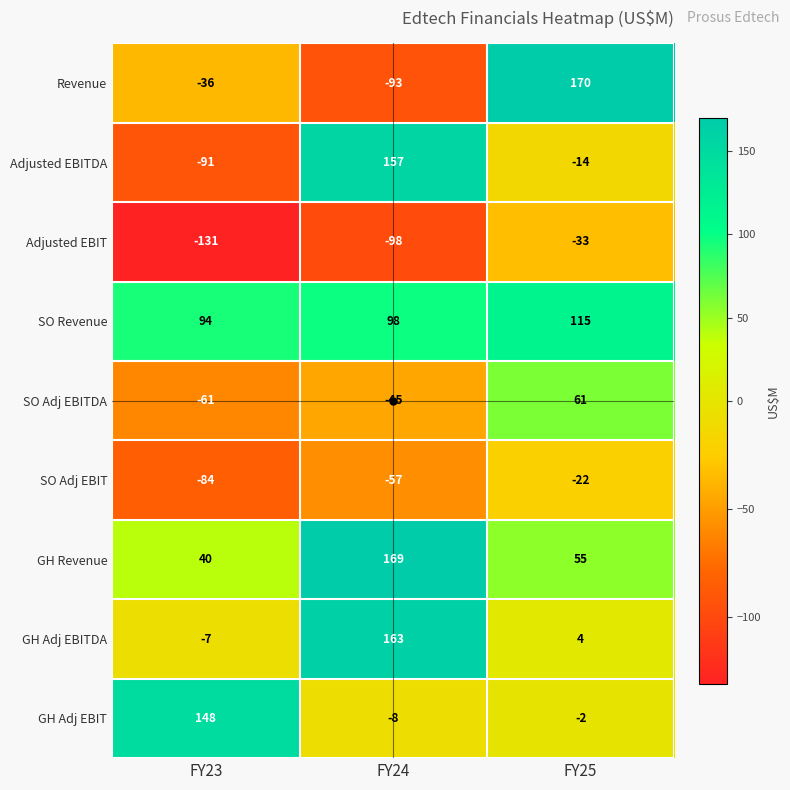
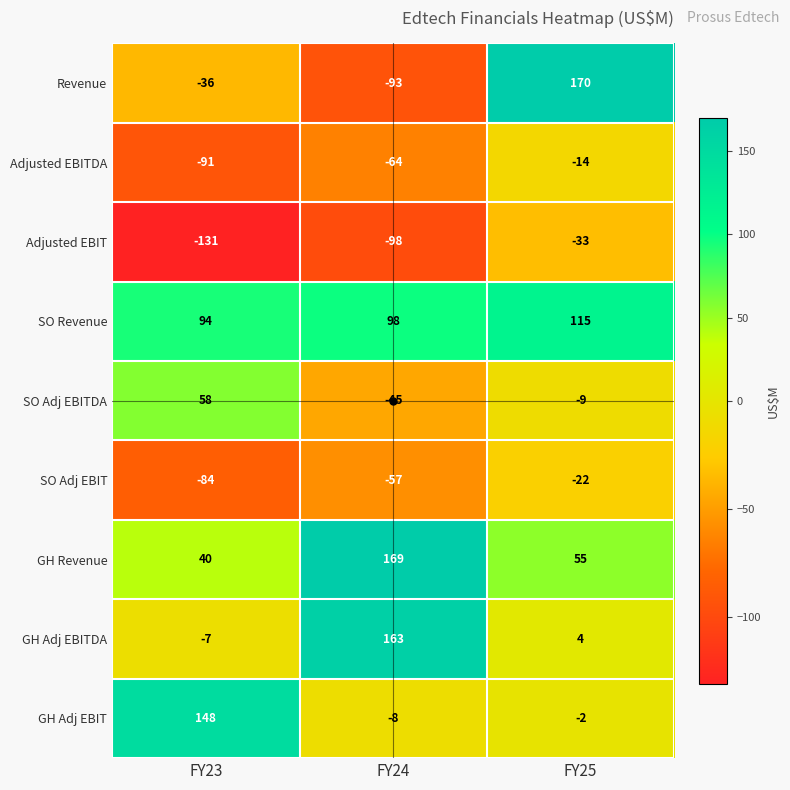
Adjusted EBITDA, FY24: 157 -> -64
SO Adj EBITDA, FY23: -61 -> 58
SO Adj EBITDA, FY25: 61 -> -9
